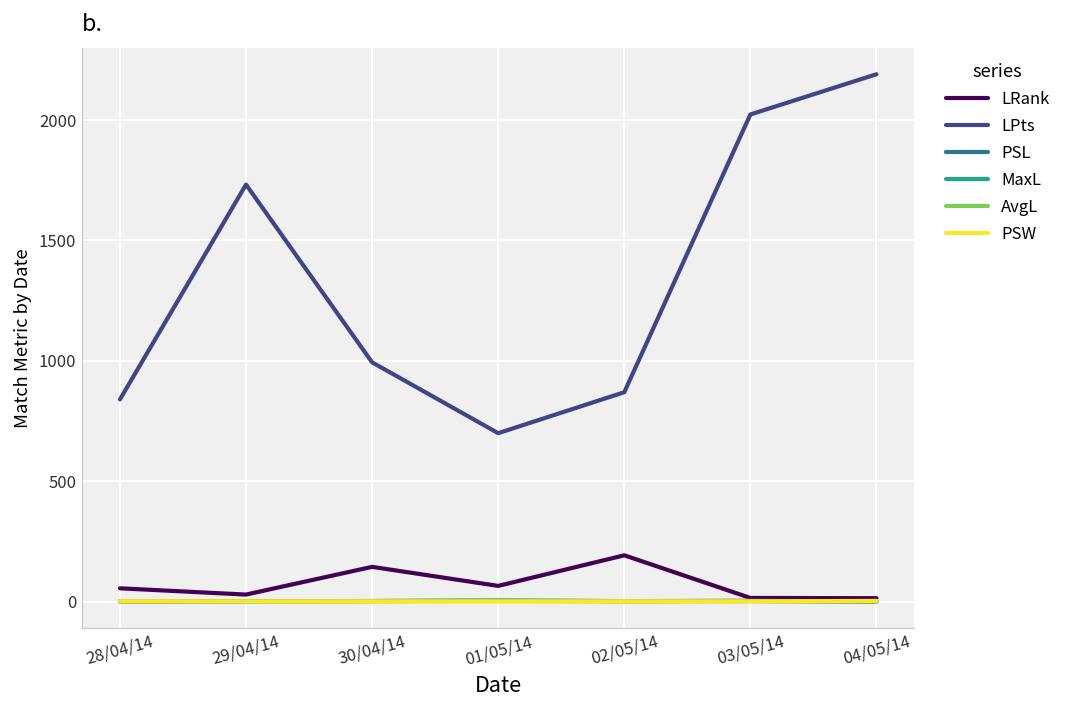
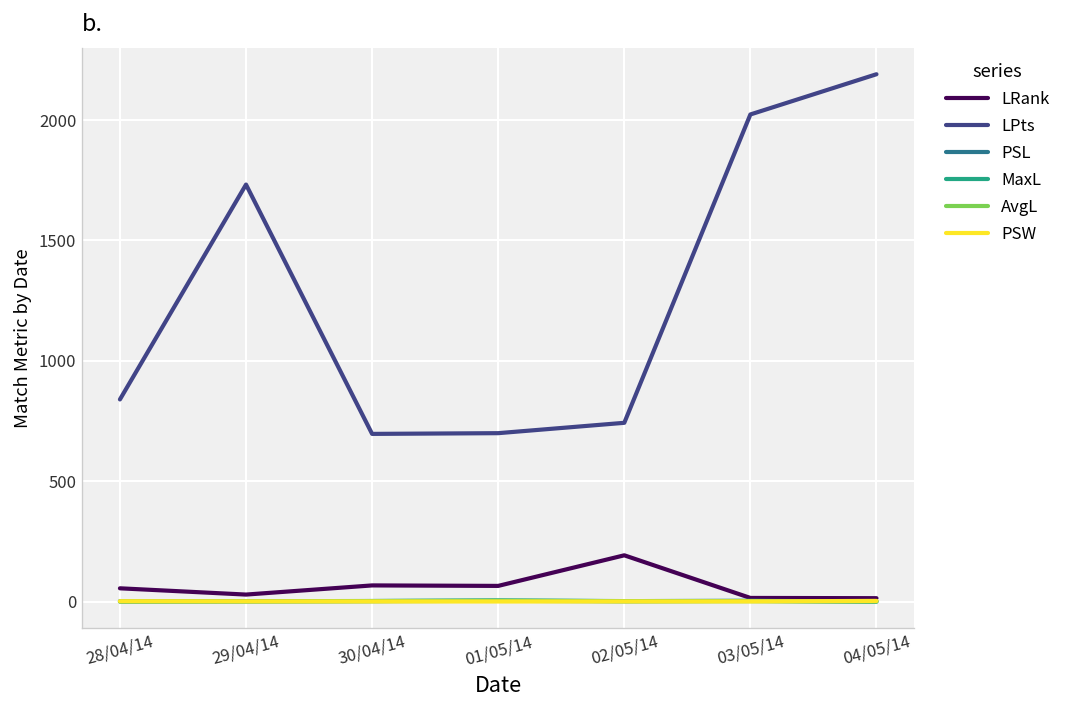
LRank, 30/04/14: 150 -> 70
LPts, 30/04/14: 990 -> 700
LPts, 02/05/14: 870 -> 740
